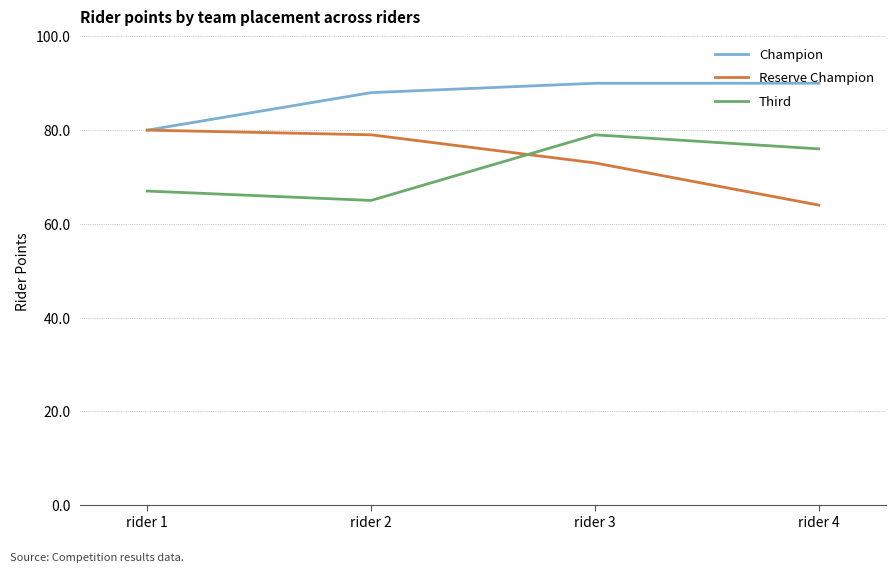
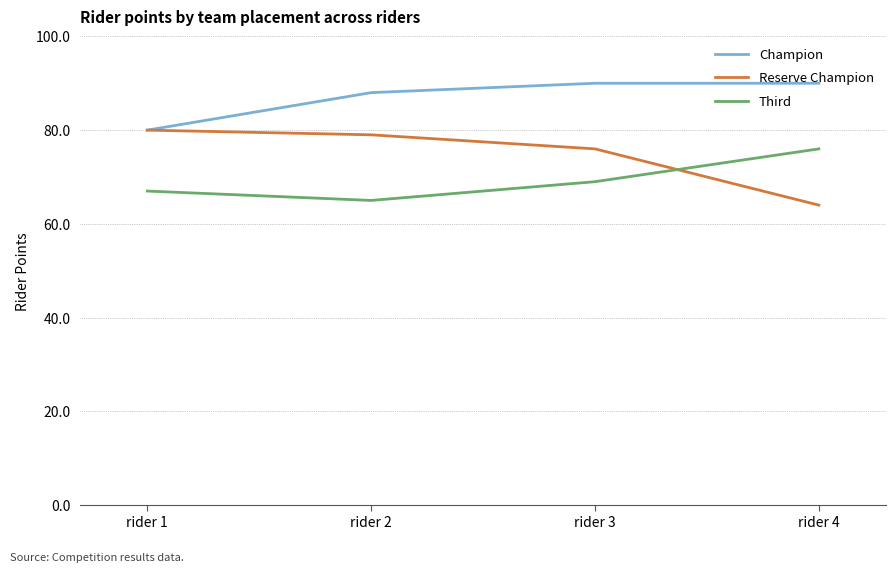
Reserve Champion, rider 3: 73 -> 76
Third, rider 3: 79 -> 69
